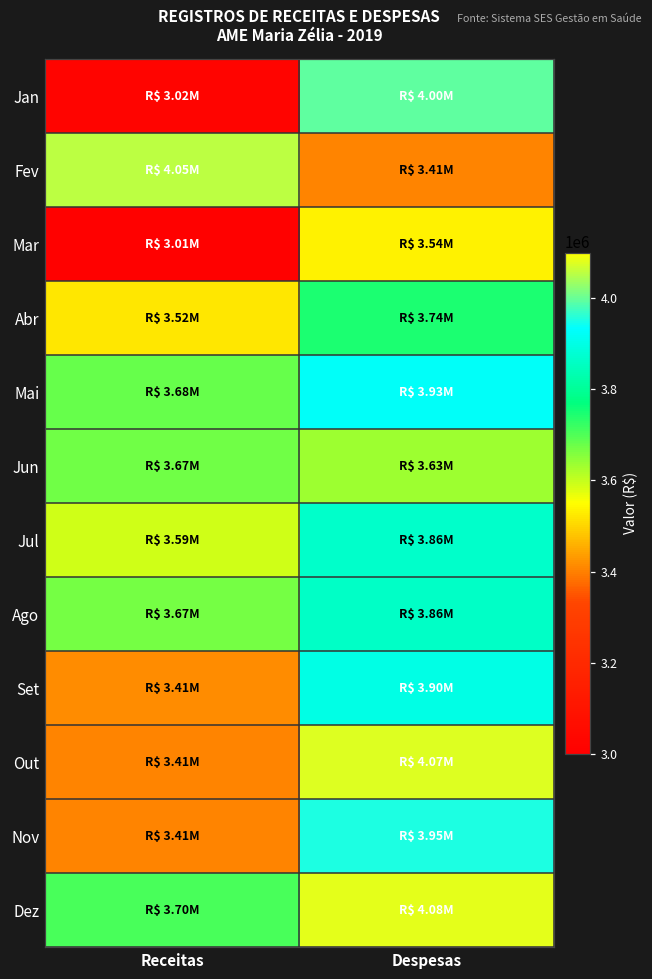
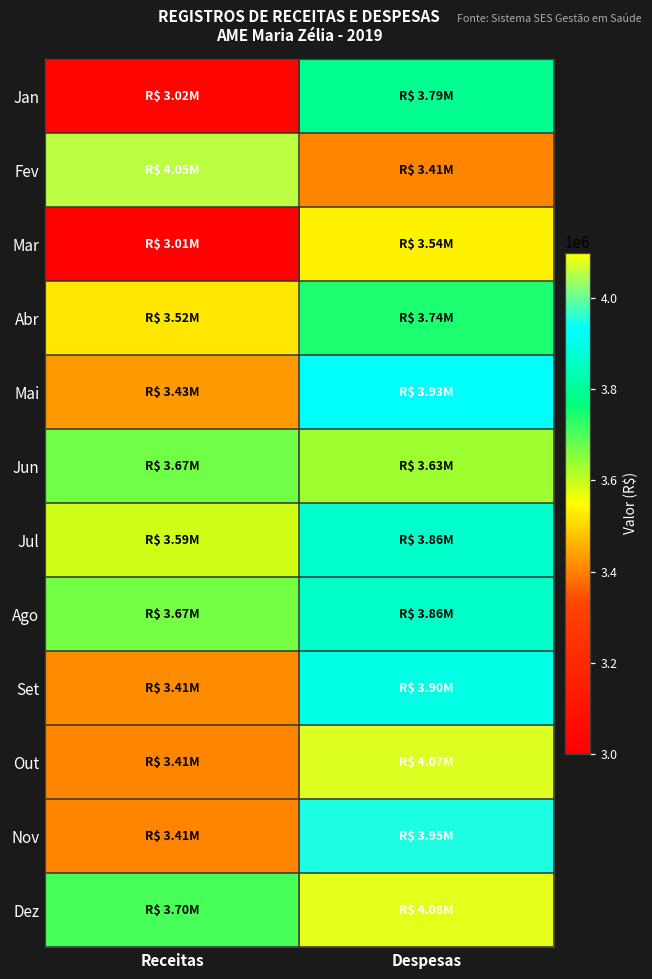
Jan, Despesas: 4.00M -> 3.79M
Mai, Receitas: 3.68M -> 3.43M
